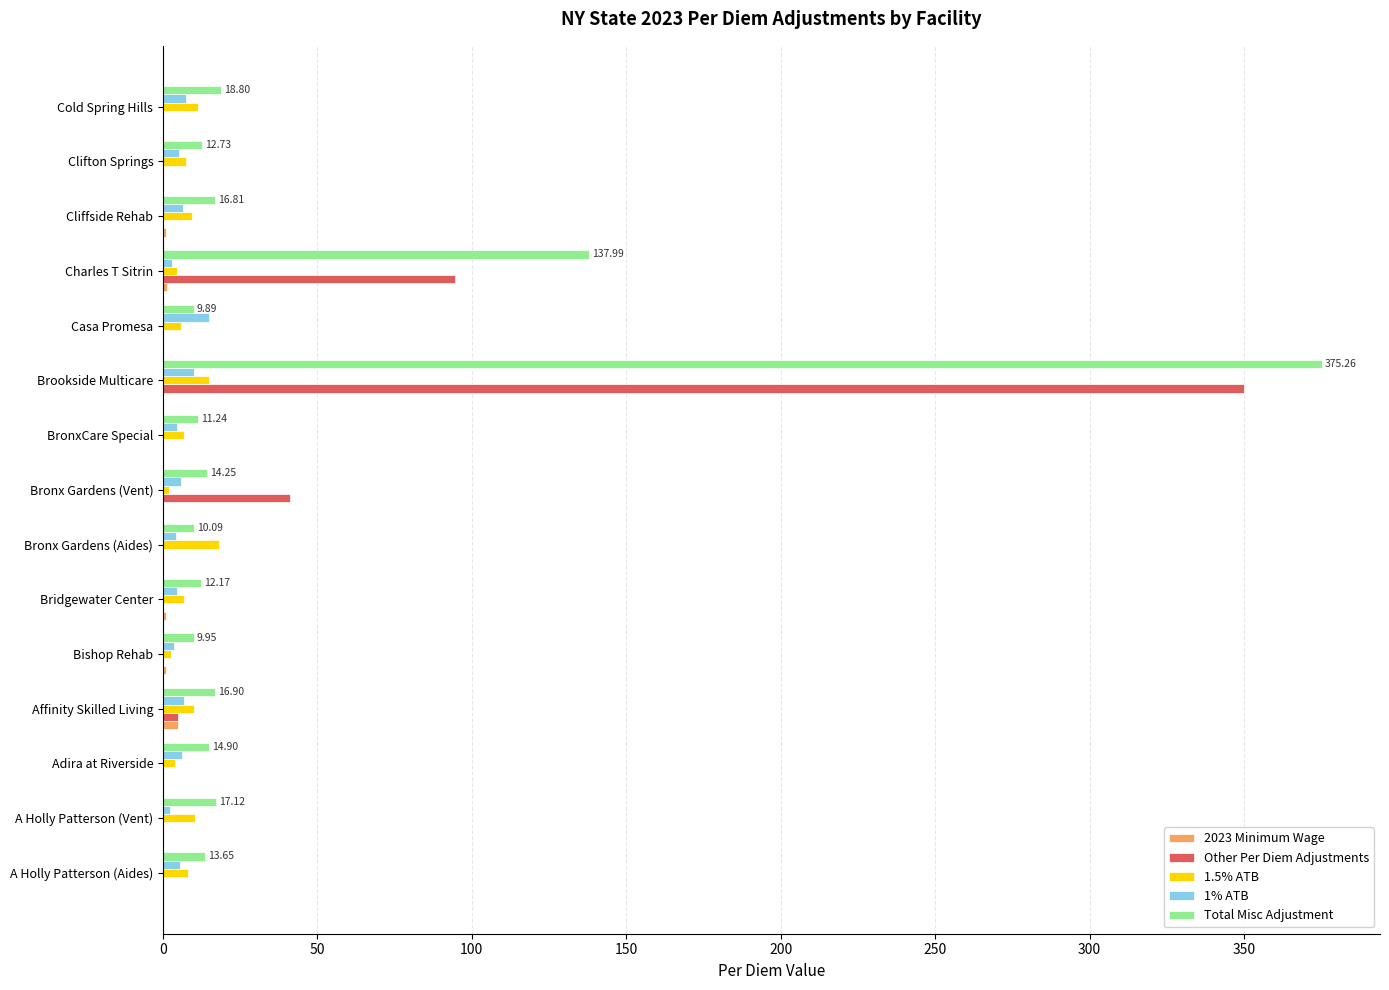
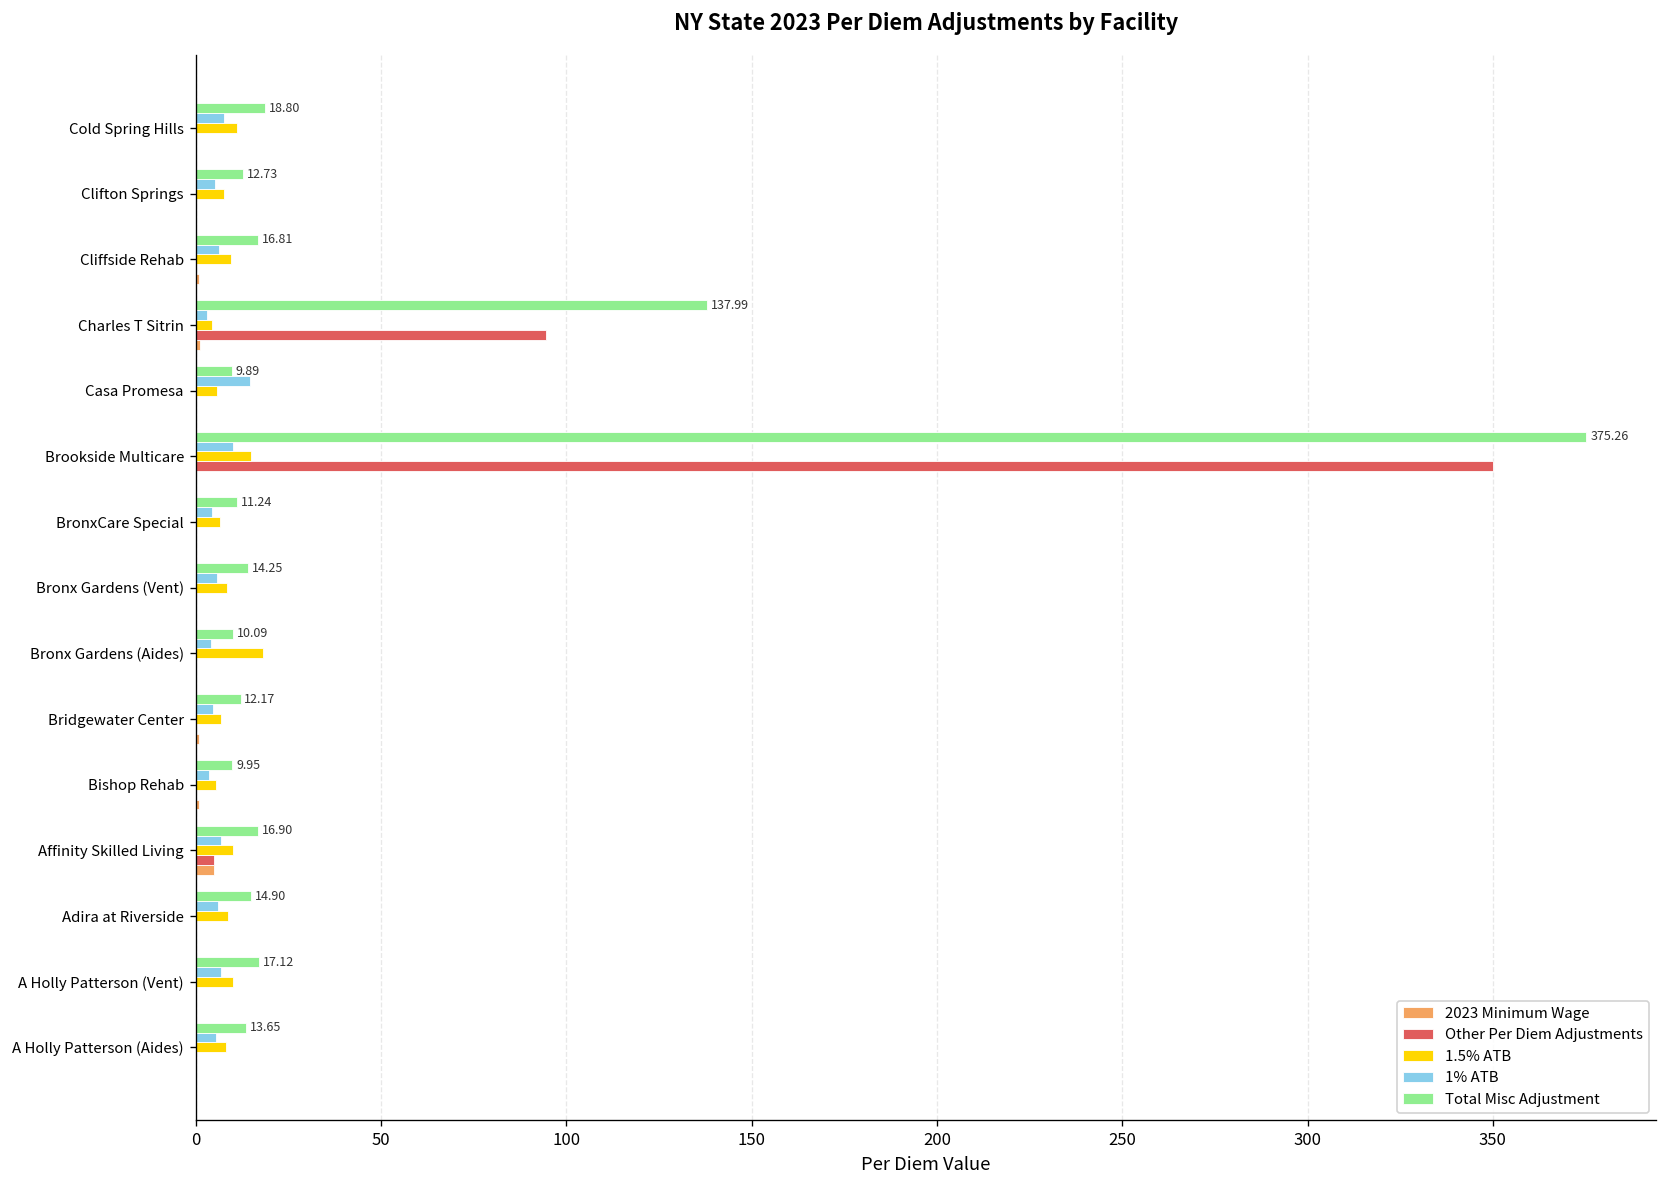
1.5% ATB, Bronx Gardens (Vent): 2 -> 9
Other Per Diem Adjustments, Bronx Gardens (Vent): 41 -> 0
1.5% ATB, Bishop Rehab: 2 -> 5
1.5% ATB, Adira at Riverside: 4 -> 9
1% ATB, A Holly Patterson (Vent): 2 -> 7
